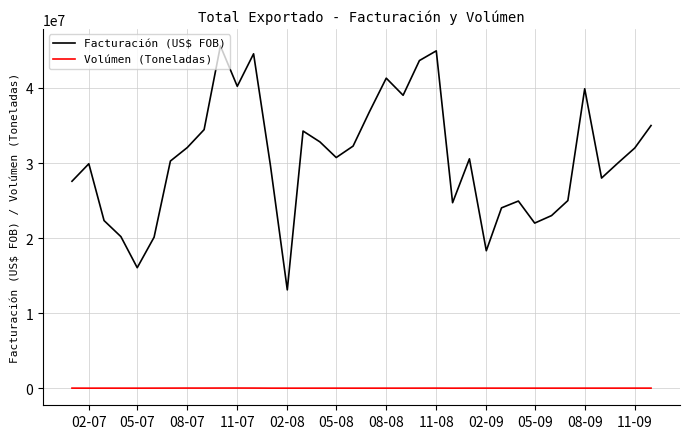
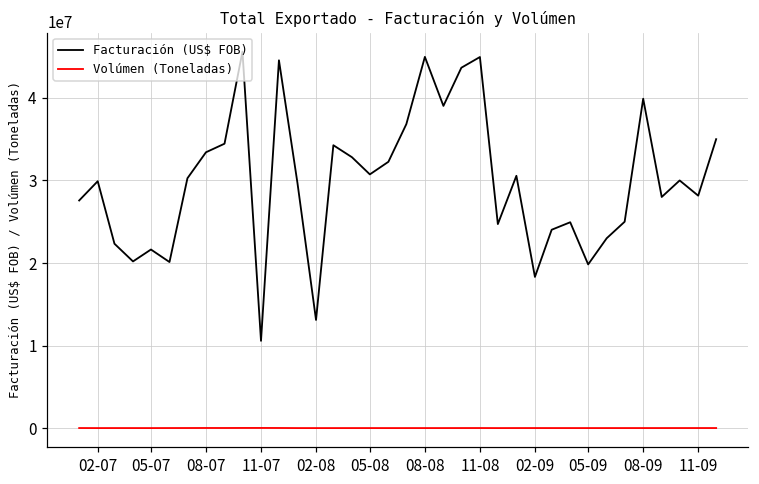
Facturación (US$ FOB), 05-07: 16000000 -> 22000000
Facturación (US$ FOB), 08-07: 32000000 -> 33000000
Facturación (US$ FOB), 11-07: 40000000 -> 11000000
Facturación (US$ FOB), 08-08: 41000000 -> 45000000
Facturación (US$ FOB), 05-09: 22000000 -> 20000000
Facturación (US$ FOB), 11-09: 32000000 -> 28000000
